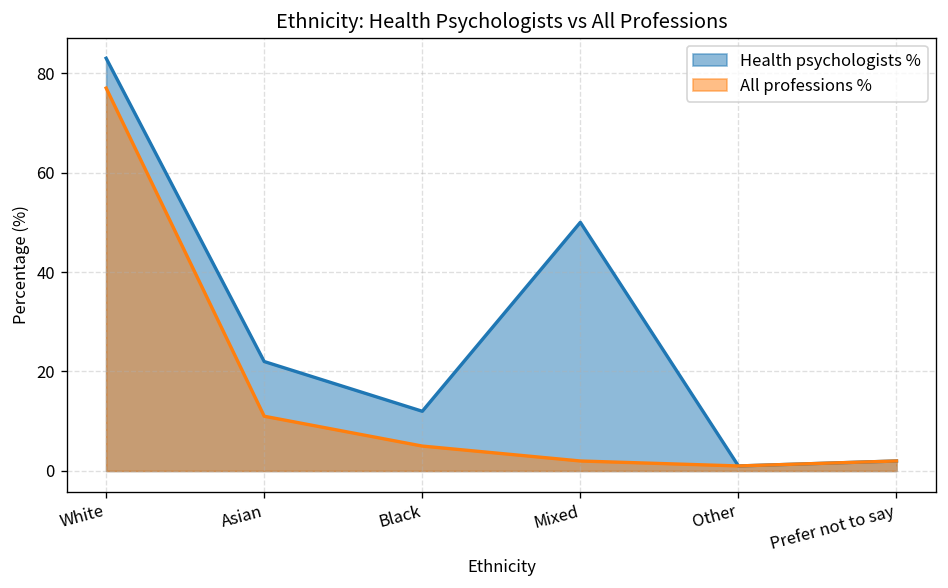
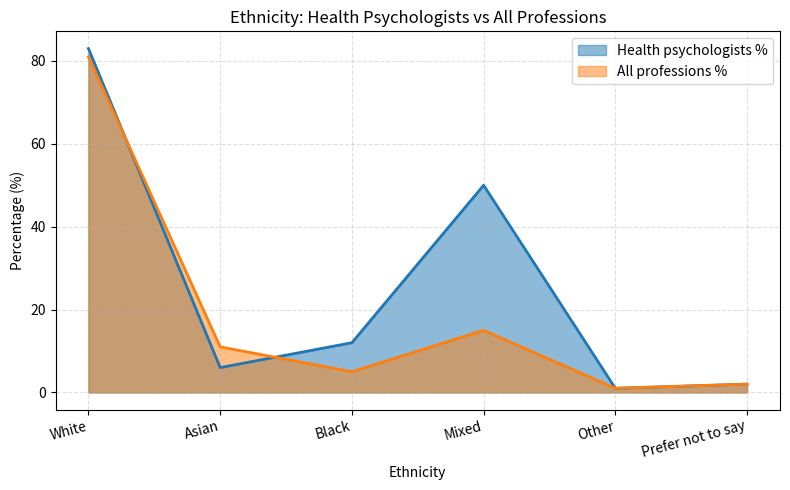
All professions %, White: 77 -> 81
Health psychologists %, Asian: 22 -> 6
All professions %, Mixed: 2 -> 15
